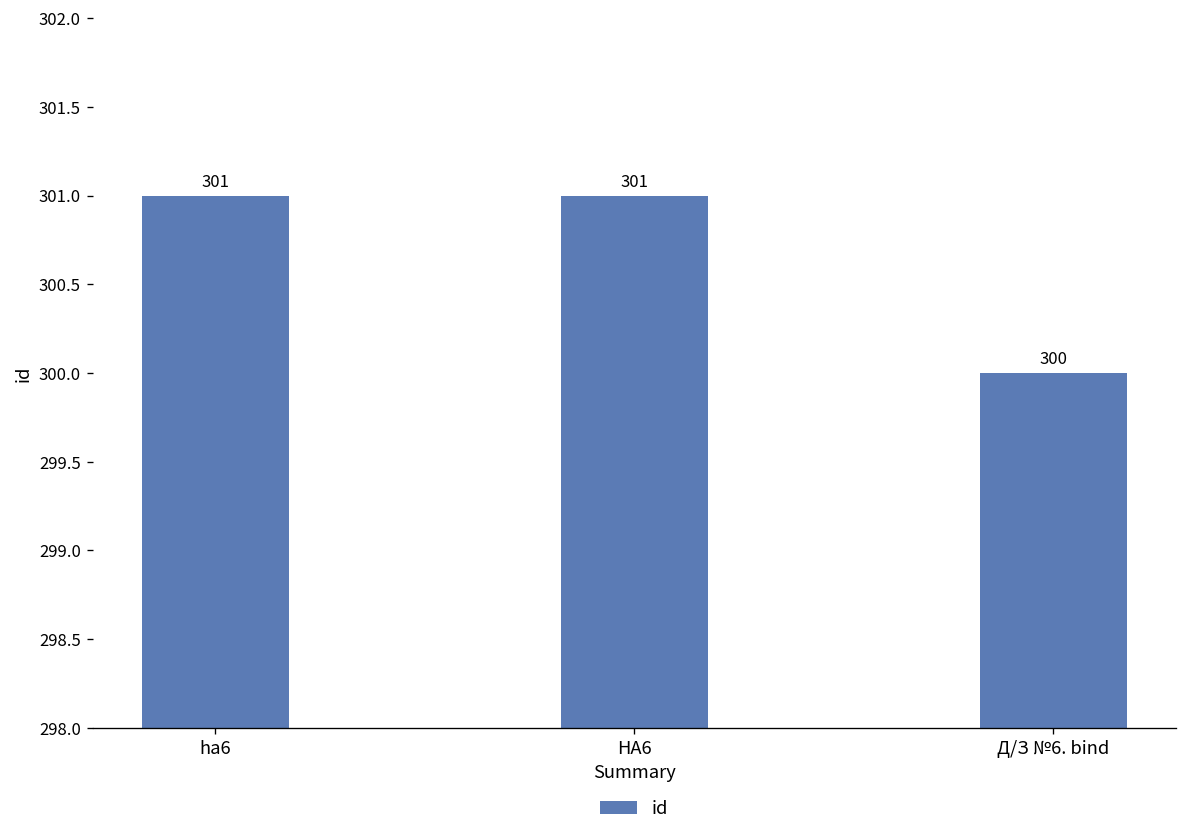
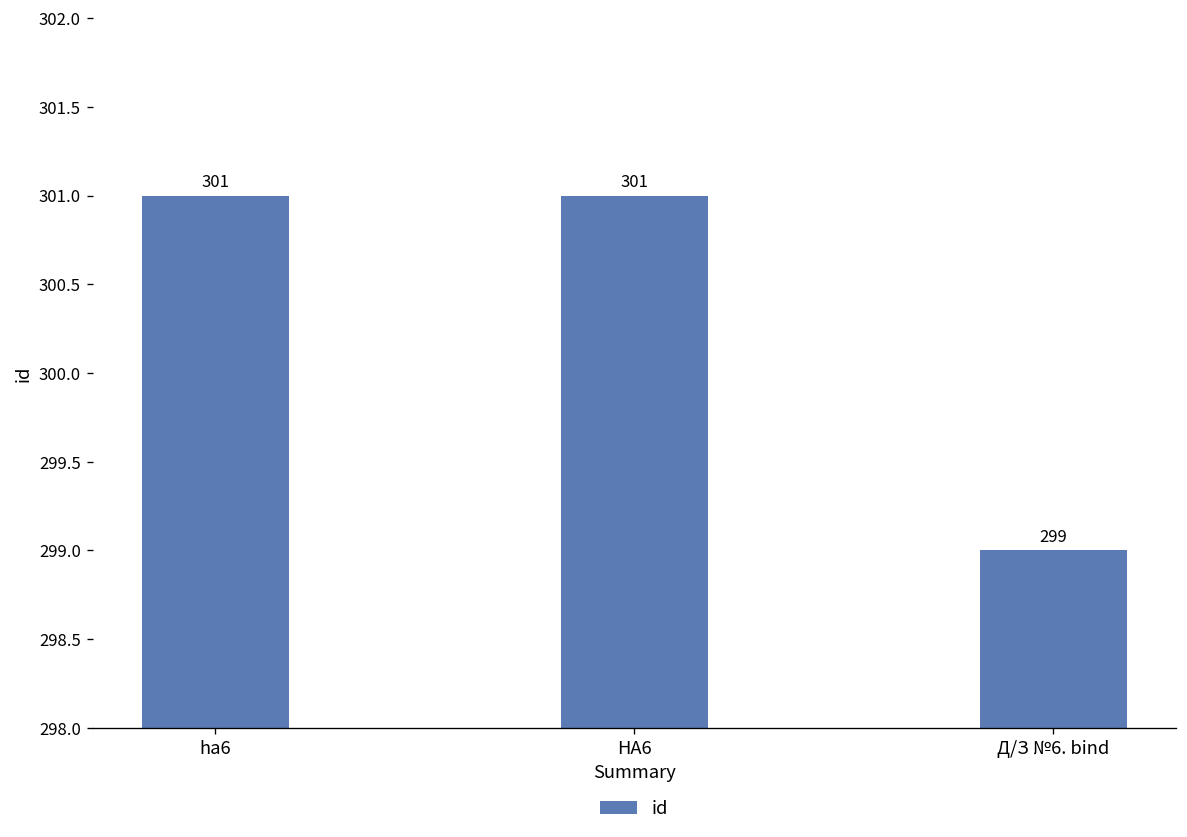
Д/З №6. bind: 300 -> 299
